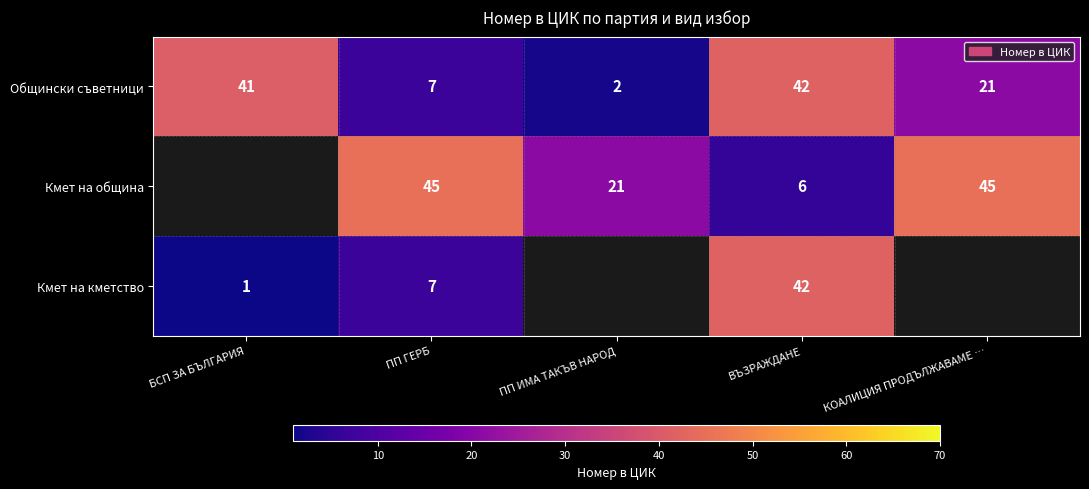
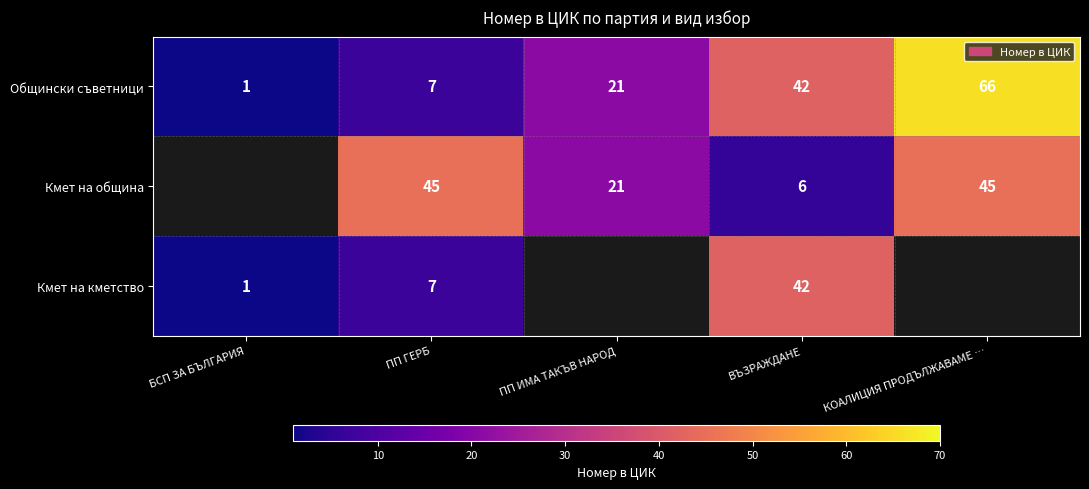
Общински съветници, БСП ЗА БЪЛГАРИЯ: 41 -> 1
Общински съветници, ПП ИМА ТАКЪВ НАРОД: 2 -> 21
Общински съветници, КОАЛИЦИЯ ПРОДЪЛЖАВАМЕ …: 21 -> 66
